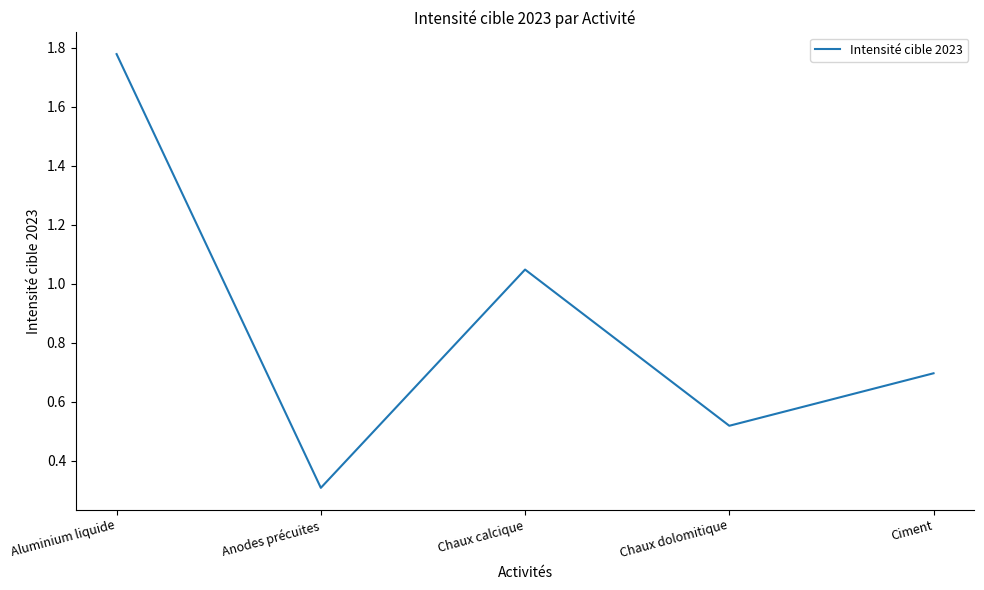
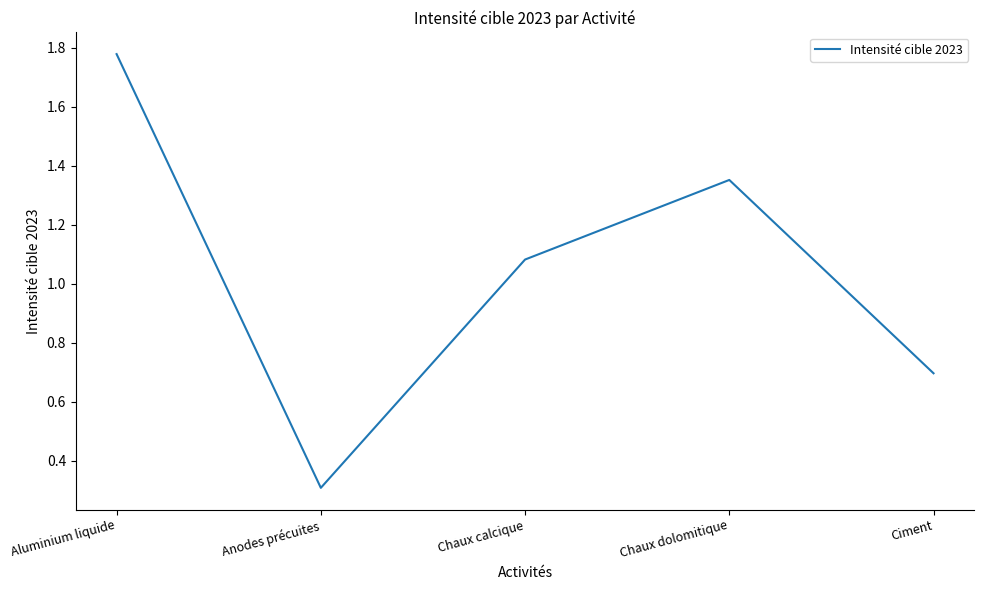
Chaux calcique: 1.05 -> 1.08
Chaux dolomitique: 0.52 -> 1.35
